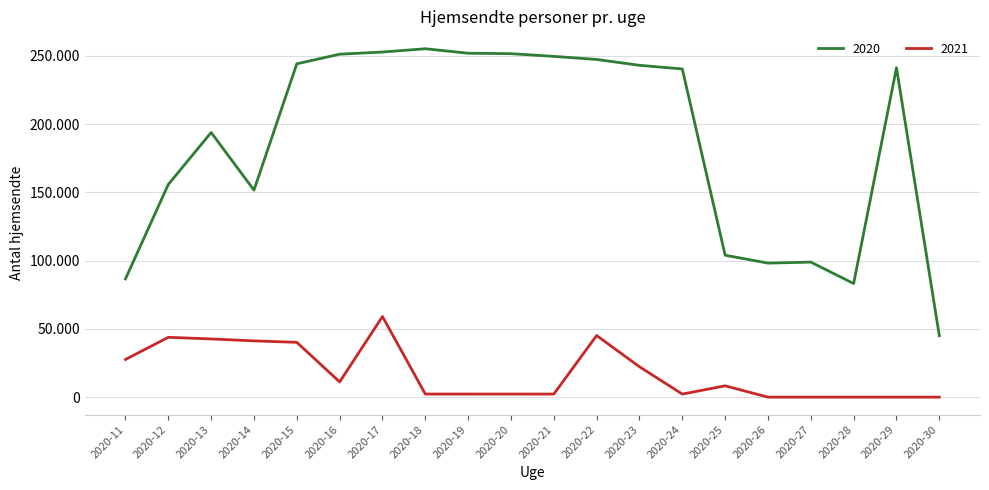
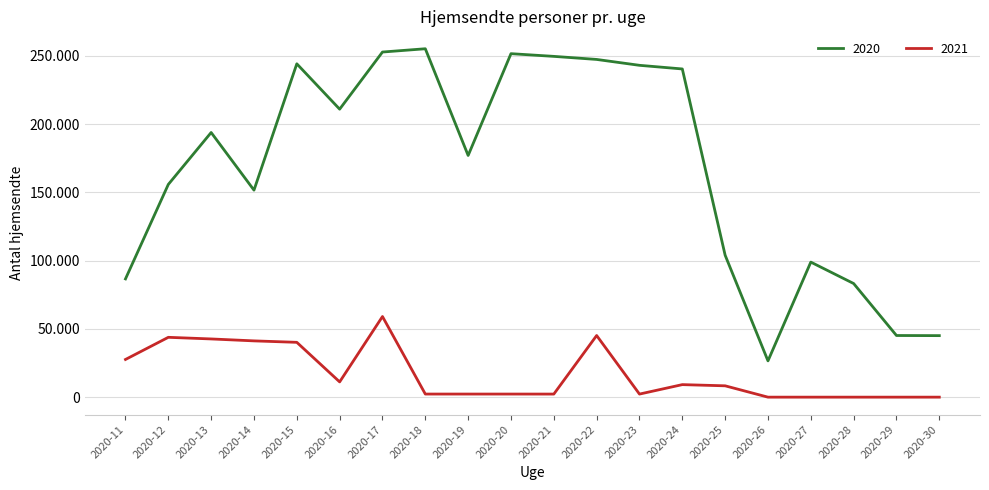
2020, 2020-16: 251 -> 211
2020, 2020-19: 252 -> 177
2021, 2020-23: 22 -> 2
2021, 2020-24: 2 -> 9
2020, 2020-26: 98 -> 27
2020, 2020-29: 241 -> 45
